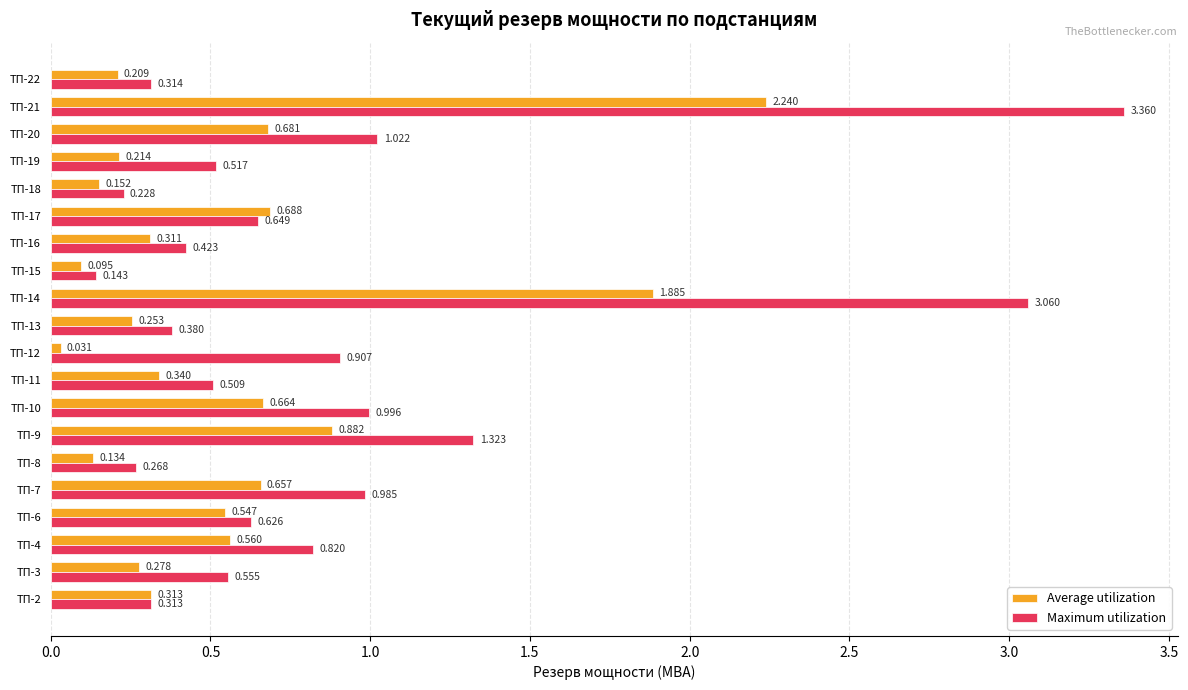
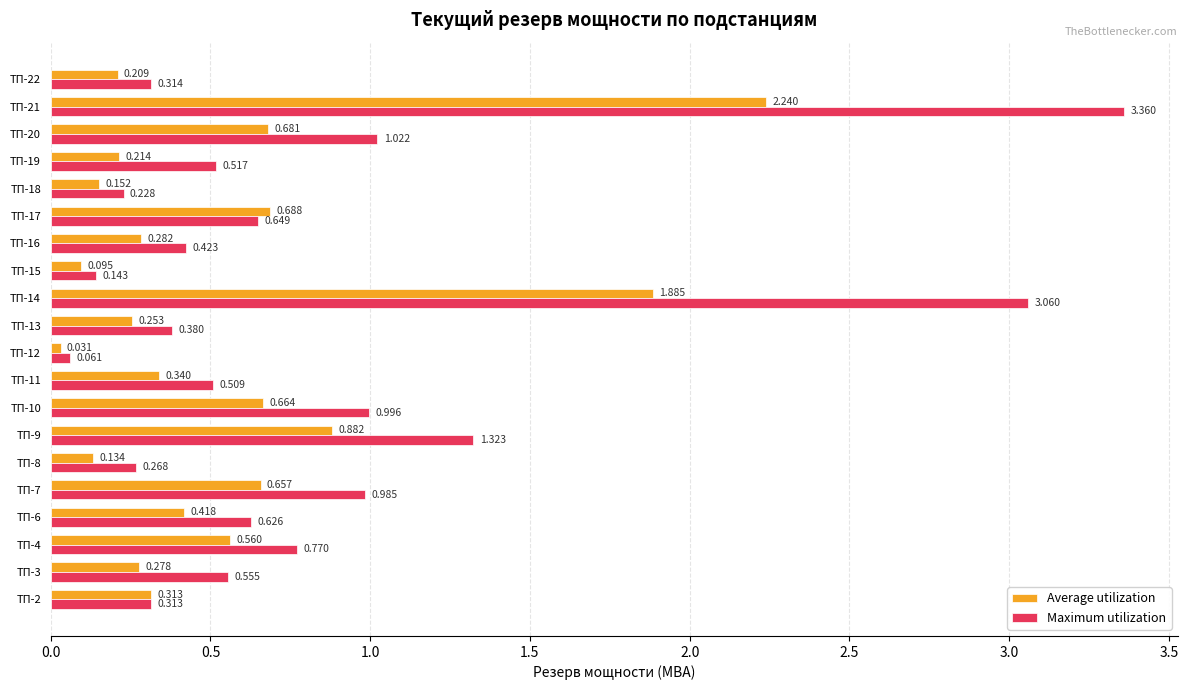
Average utilization, ТП-16: 0.311 -> 0.282
Maximum utilization, ТП-12: 0.907 -> 0.061
Average utilization, ТП-6: 0.547 -> 0.418
Maximum utilization, ТП-4: 0.820 -> 0.770
